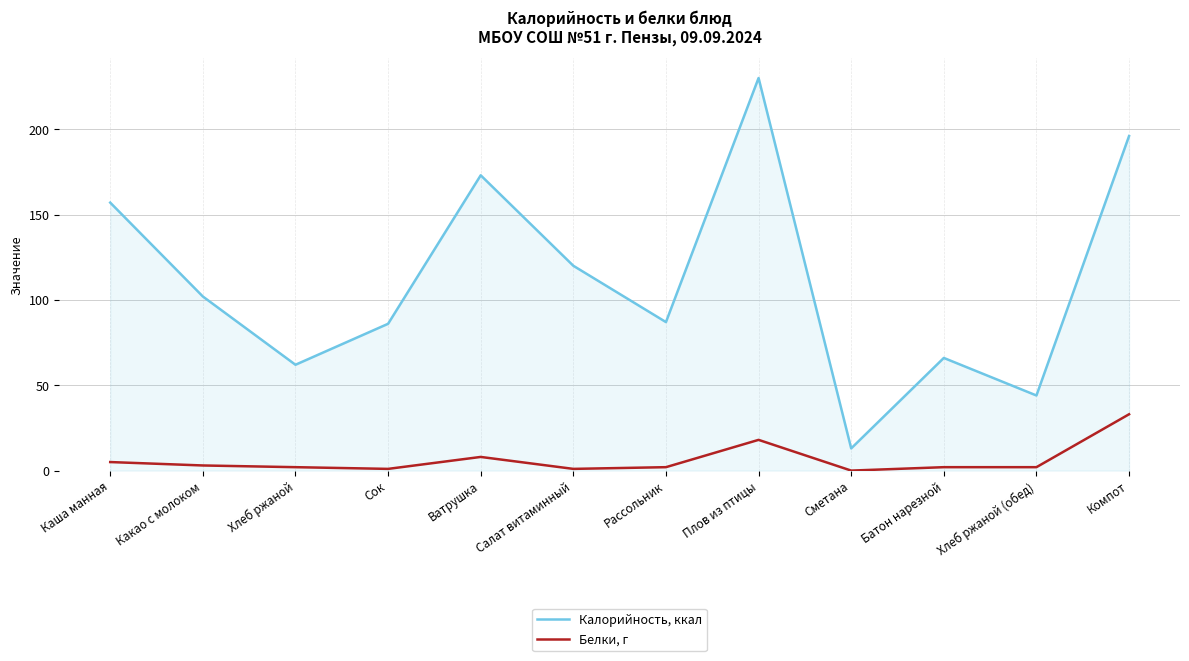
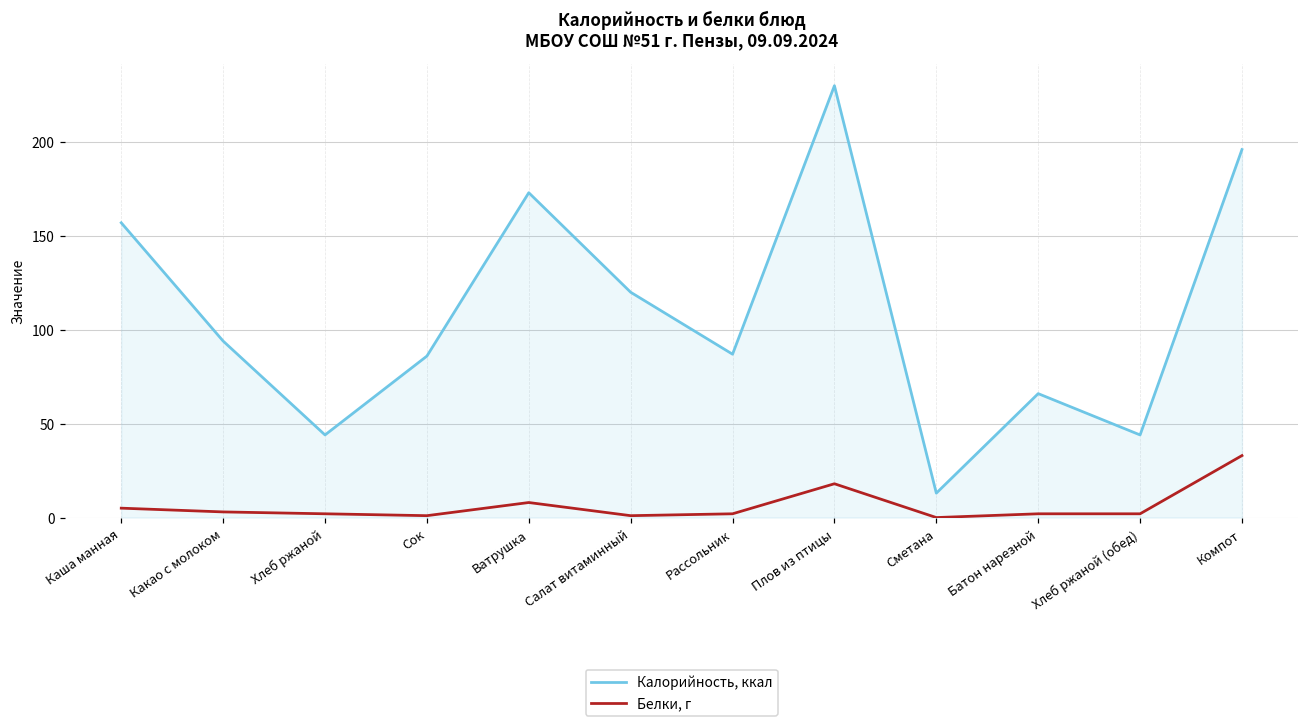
Калорийность, ккал, Какао с молоком: 102 -> 94
Калорийность, ккал, Хлеб ржаной: 62 -> 44
